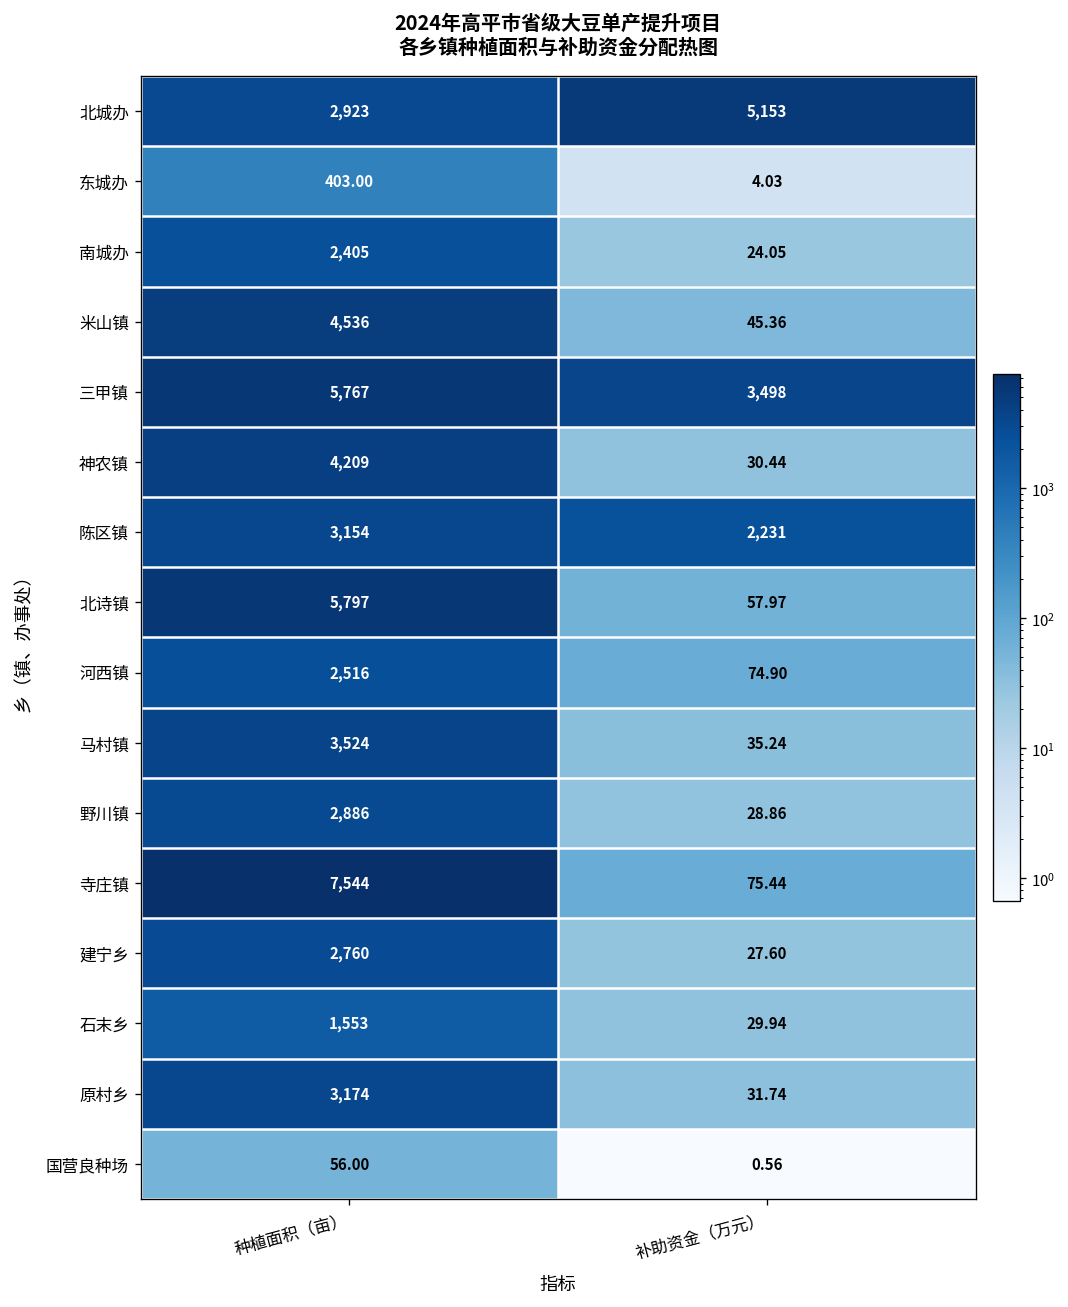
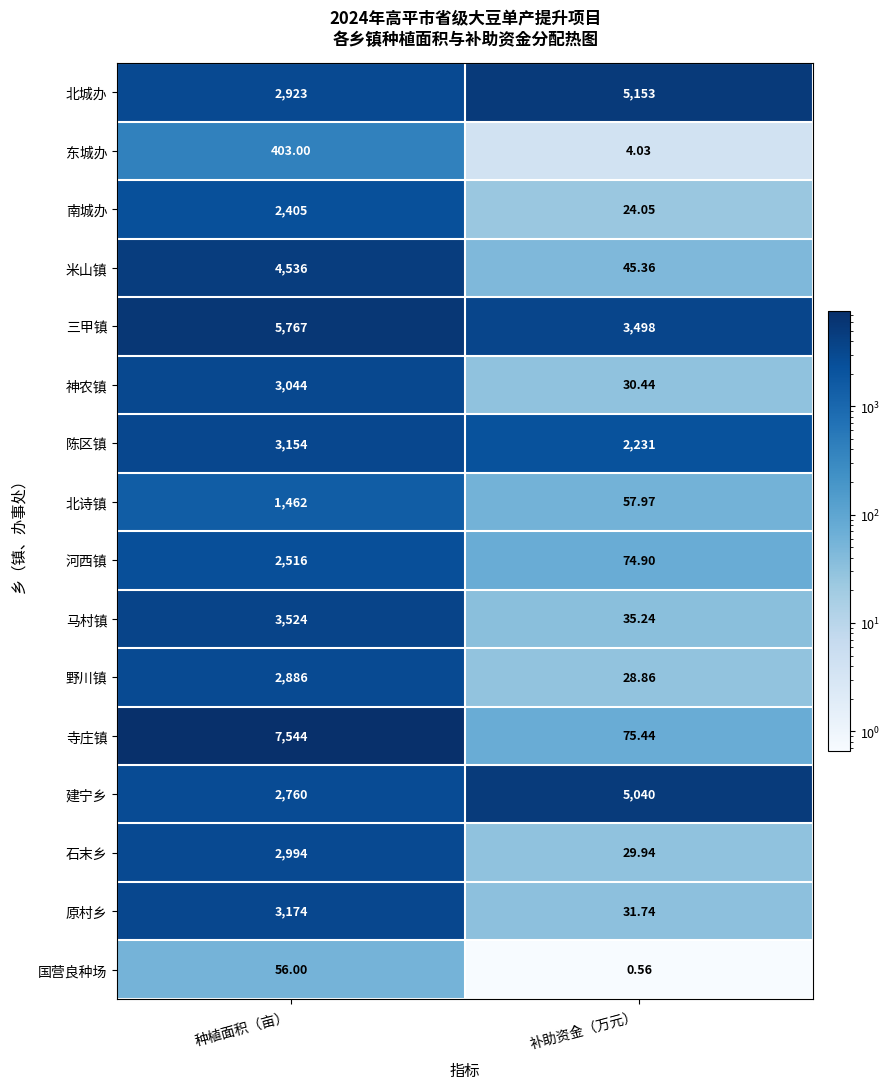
神农镇, 种植面积（亩）: 4,209 -> 3,044
北诗镇, 种植面积（亩）: 5,797 -> 1,462
建宁乡, 补助资金（万元）: 27.60 -> 5,040
石末乡, 种植面积（亩）: 1,553 -> 2,994
